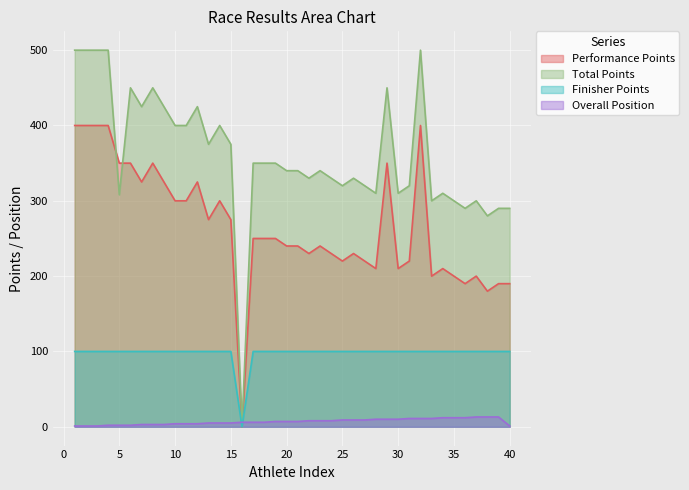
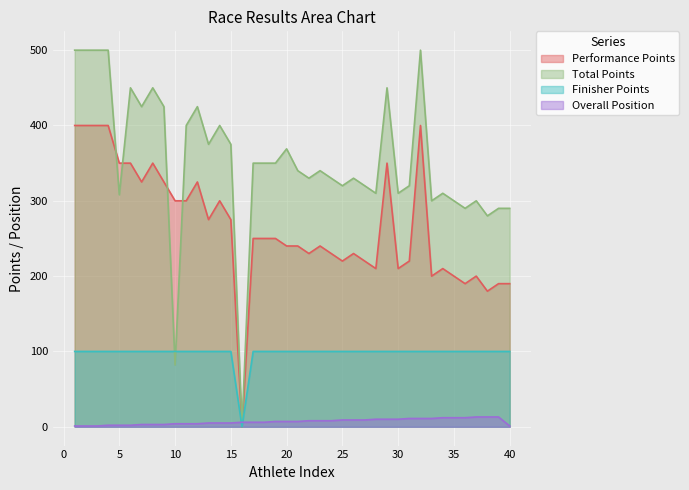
Total Points, 10: 400 -> 80
Total Points, 20: 340 -> 370
